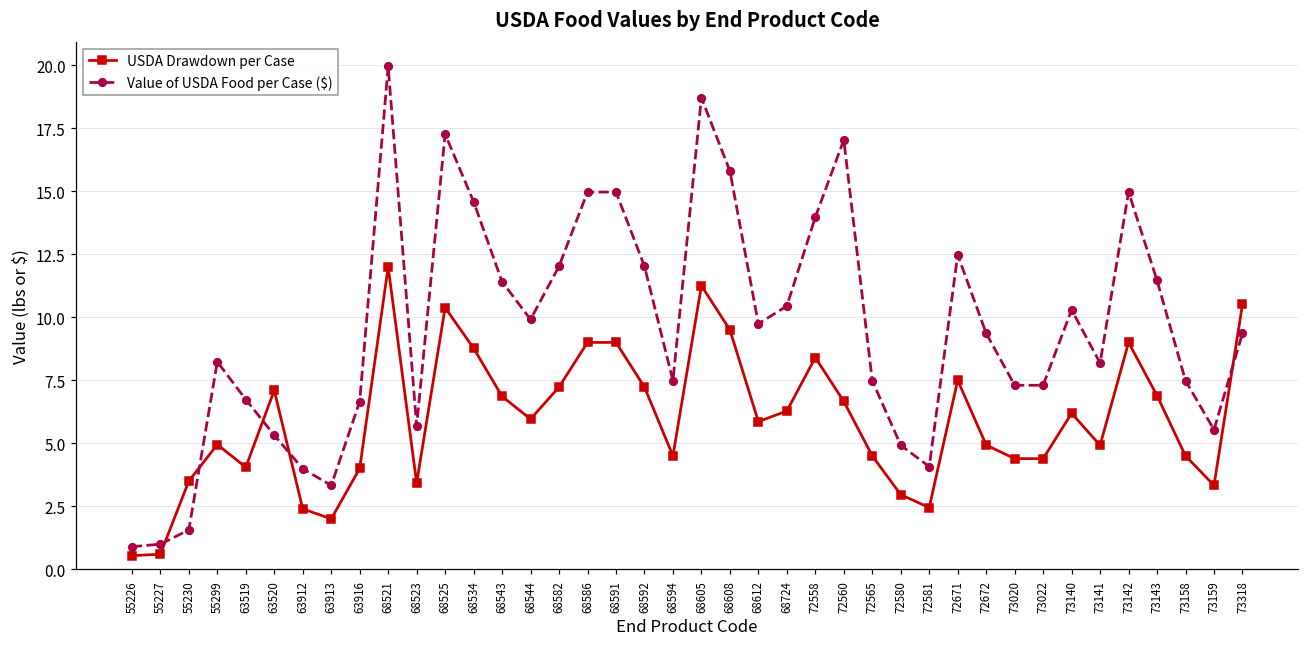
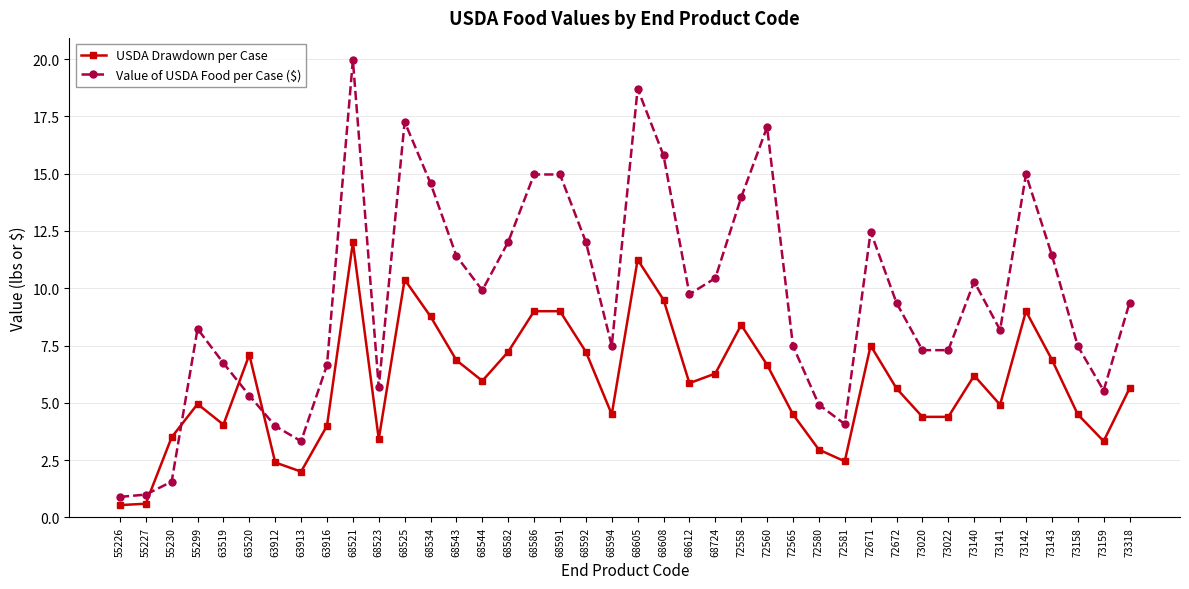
USDA Drawdown per Case, 72672: 4.9 -> 5.6
USDA Drawdown per Case, 73318: 10.5 -> 5.6
